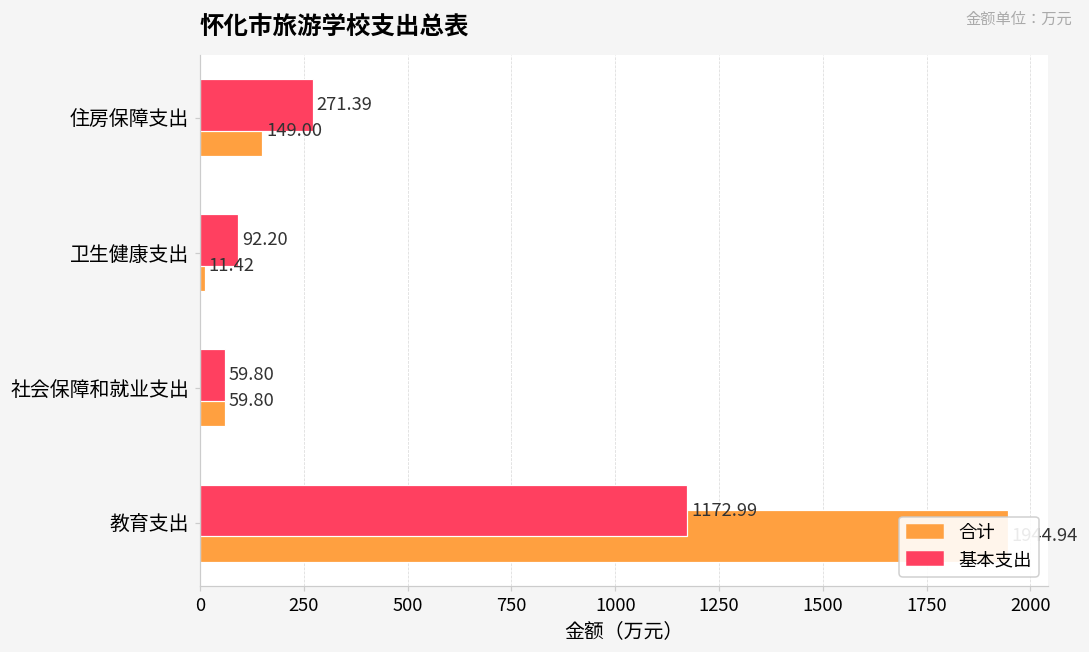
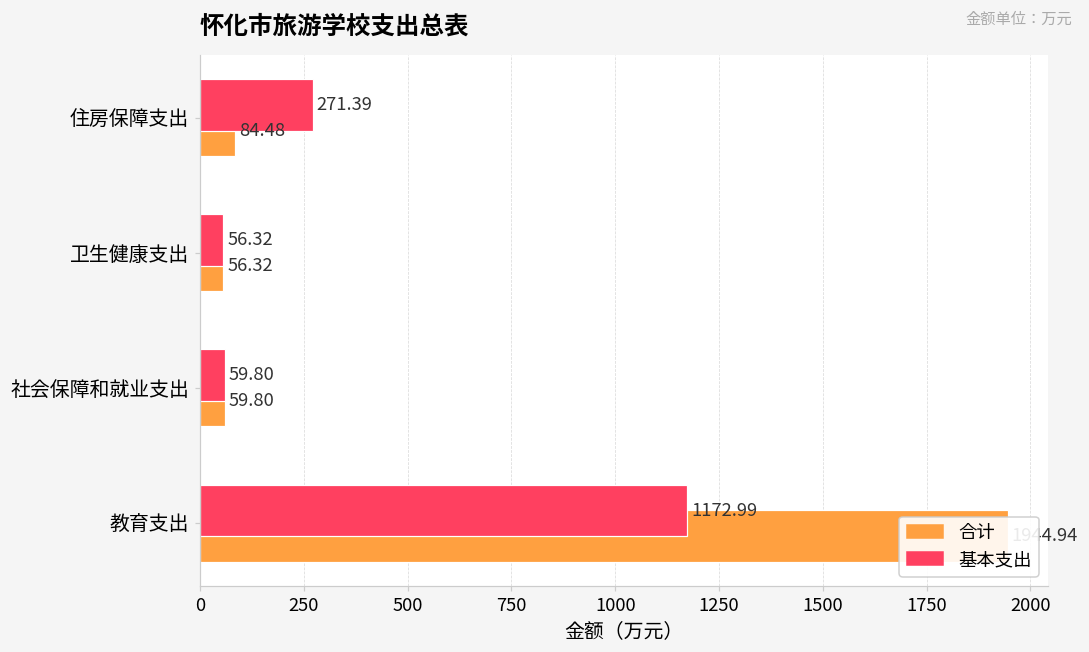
合计, 住房保障支出: 149.00 -> 84.48
基本支出, 卫生健康支出: 92.20 -> 56.32
合计, 卫生健康支出: 11.42 -> 56.32
